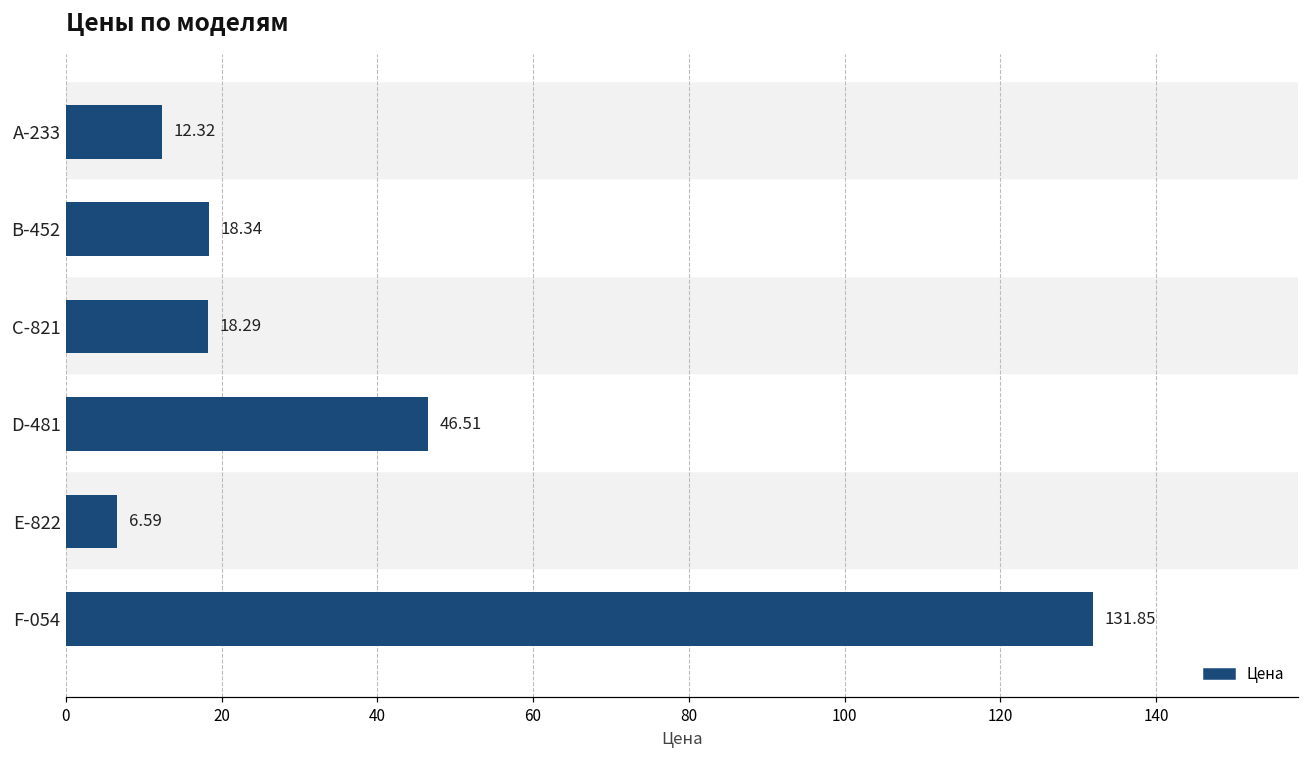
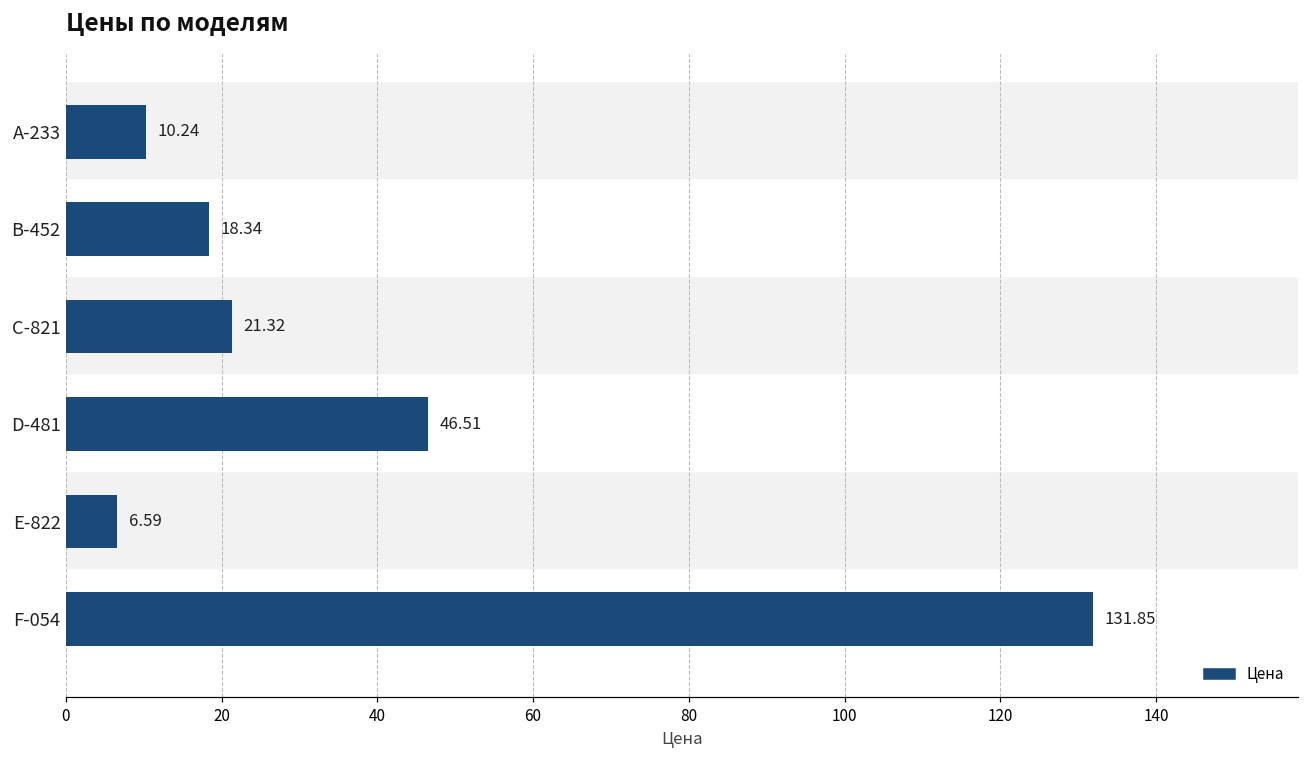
А-233: 12.32 -> 10.24
С-821: 18.29 -> 21.32
